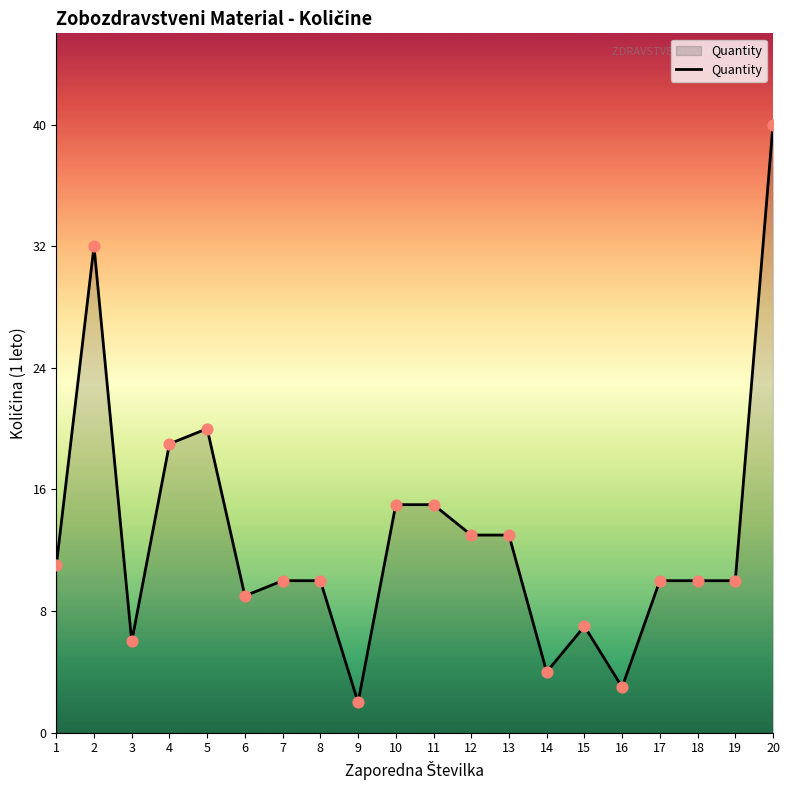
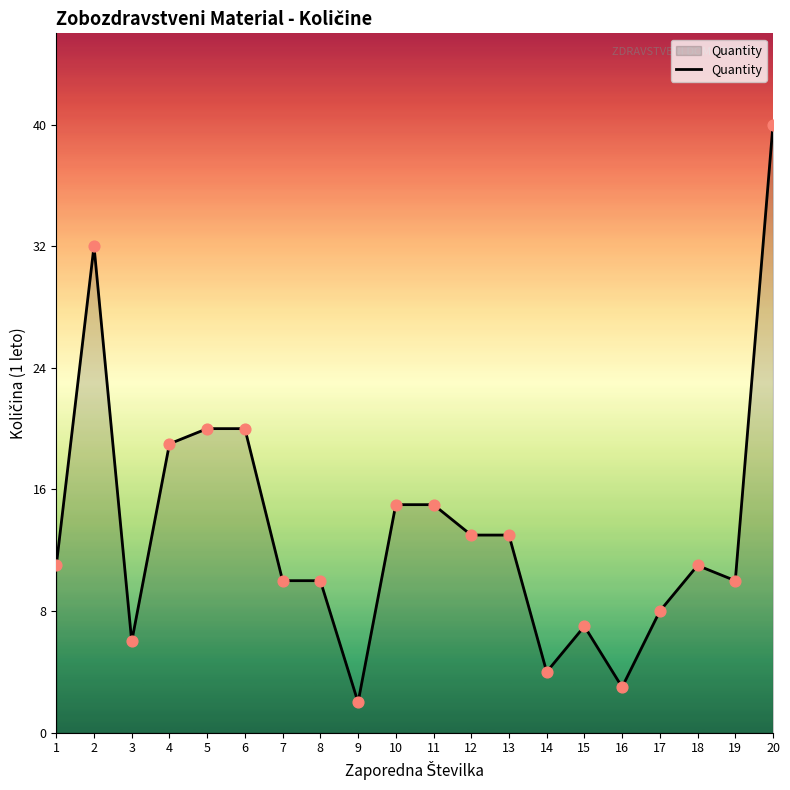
6: 9 -> 20
17: 10 -> 8
18: 10 -> 11
